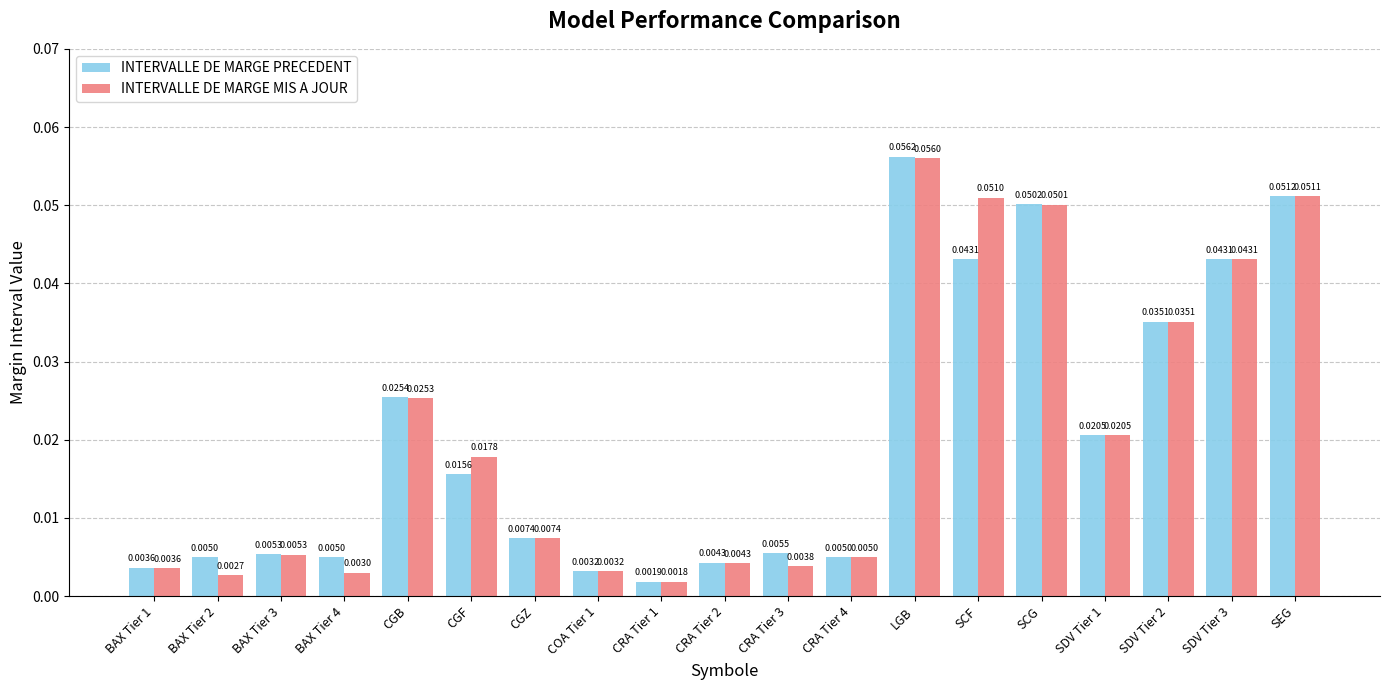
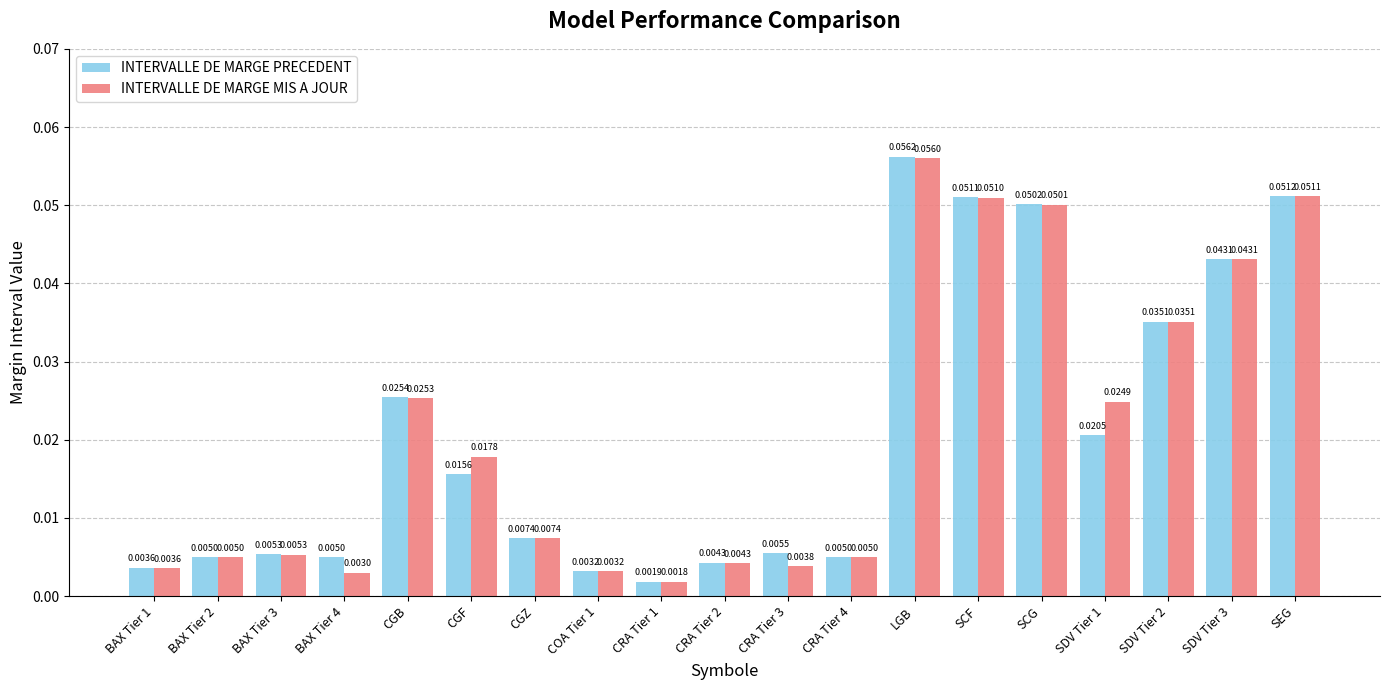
INTERVALLE DE MARGE MIS A JOUR, BAX Tier 2: 0.0027 -> 0.0050
INTERVALLE DE MARGE PRECEDENT, SCF: 0.0431 -> 0.0511
INTERVALLE DE MARGE MIS A JOUR, SDV Tier 1: 0.0205 -> 0.0249
